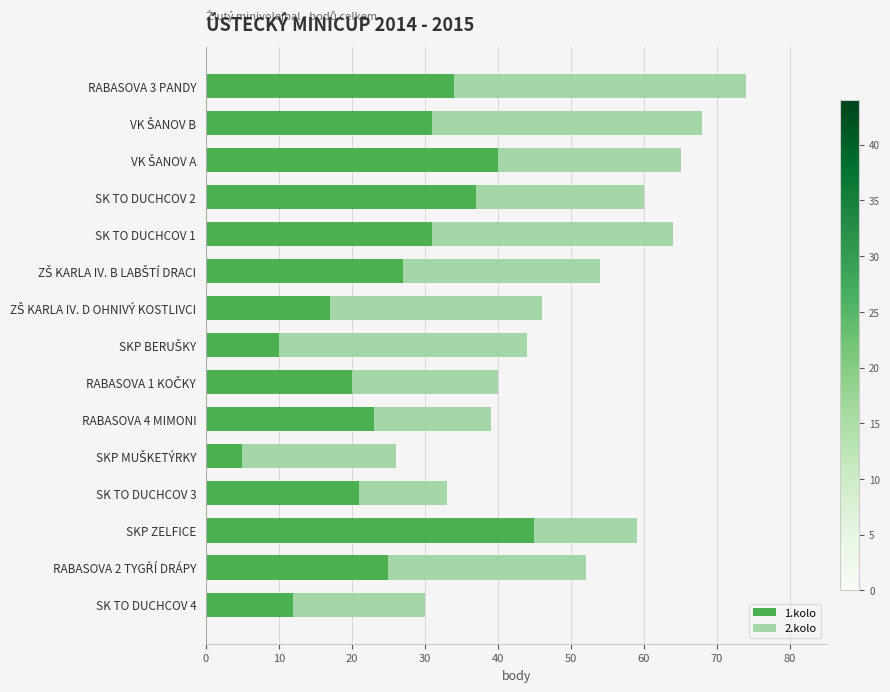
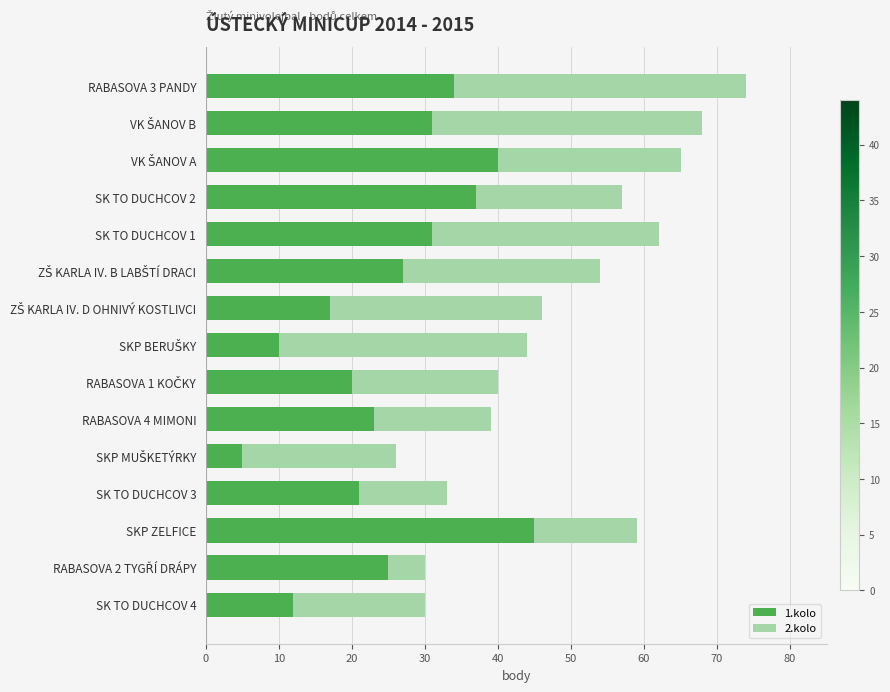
2.kolo, SK TO DUCHCOV 2: 23 -> 20
2.kolo, SK TO DUCHCOV 1: 33 -> 31
2.kolo, RABASOVA 2 TYGŘÍ DRÁPY: 27 -> 5
